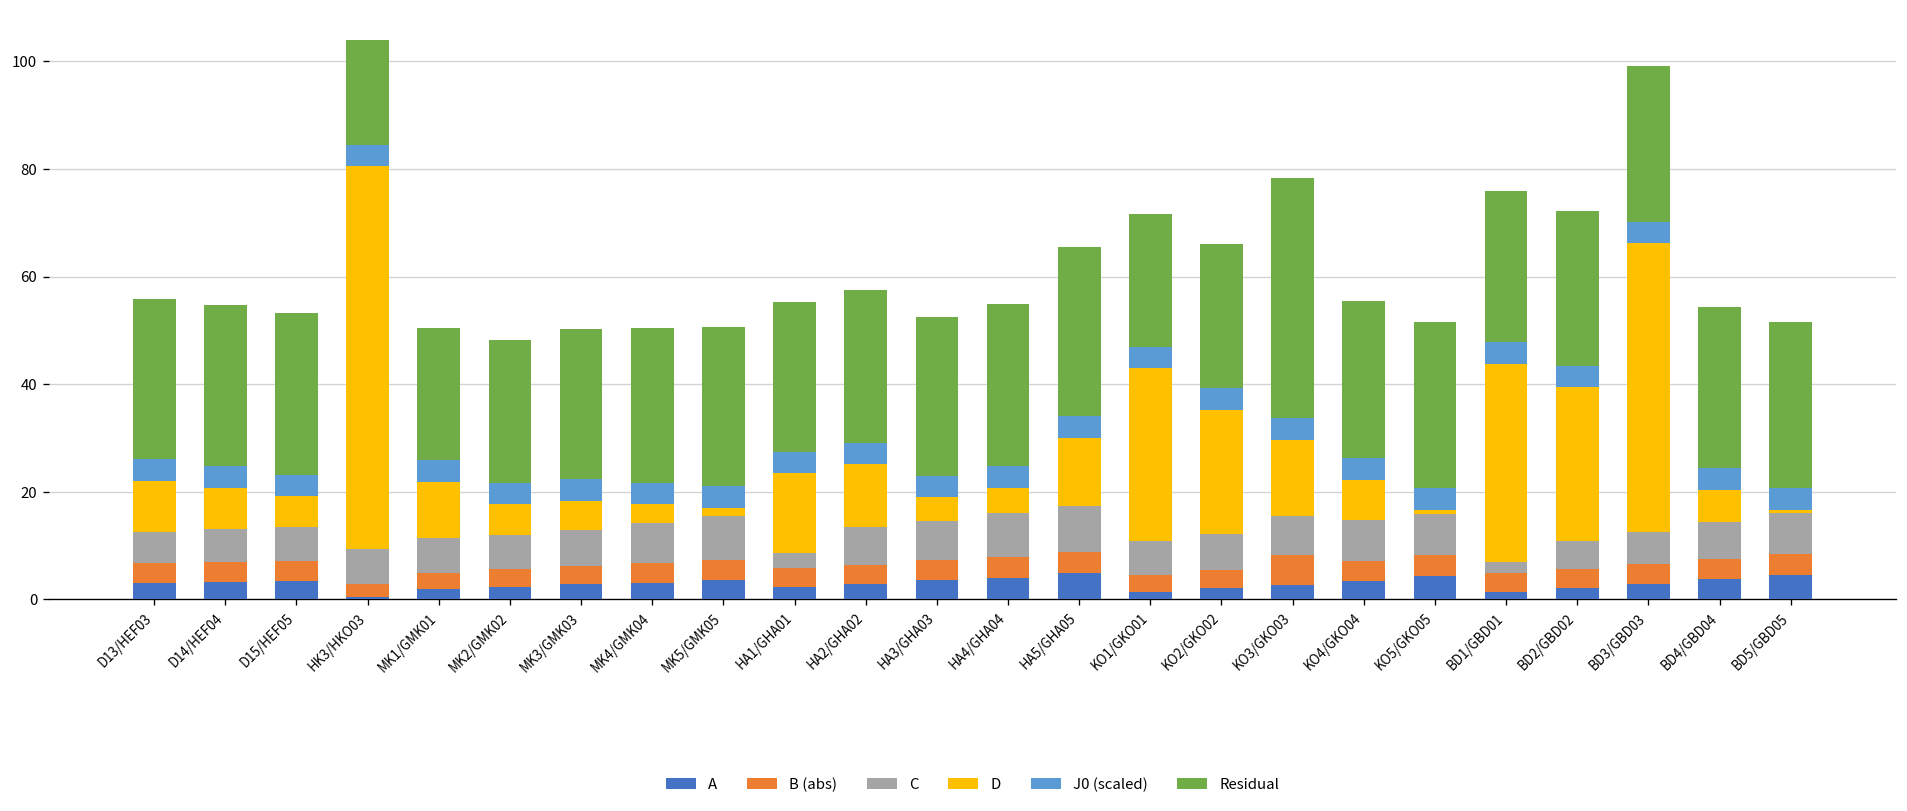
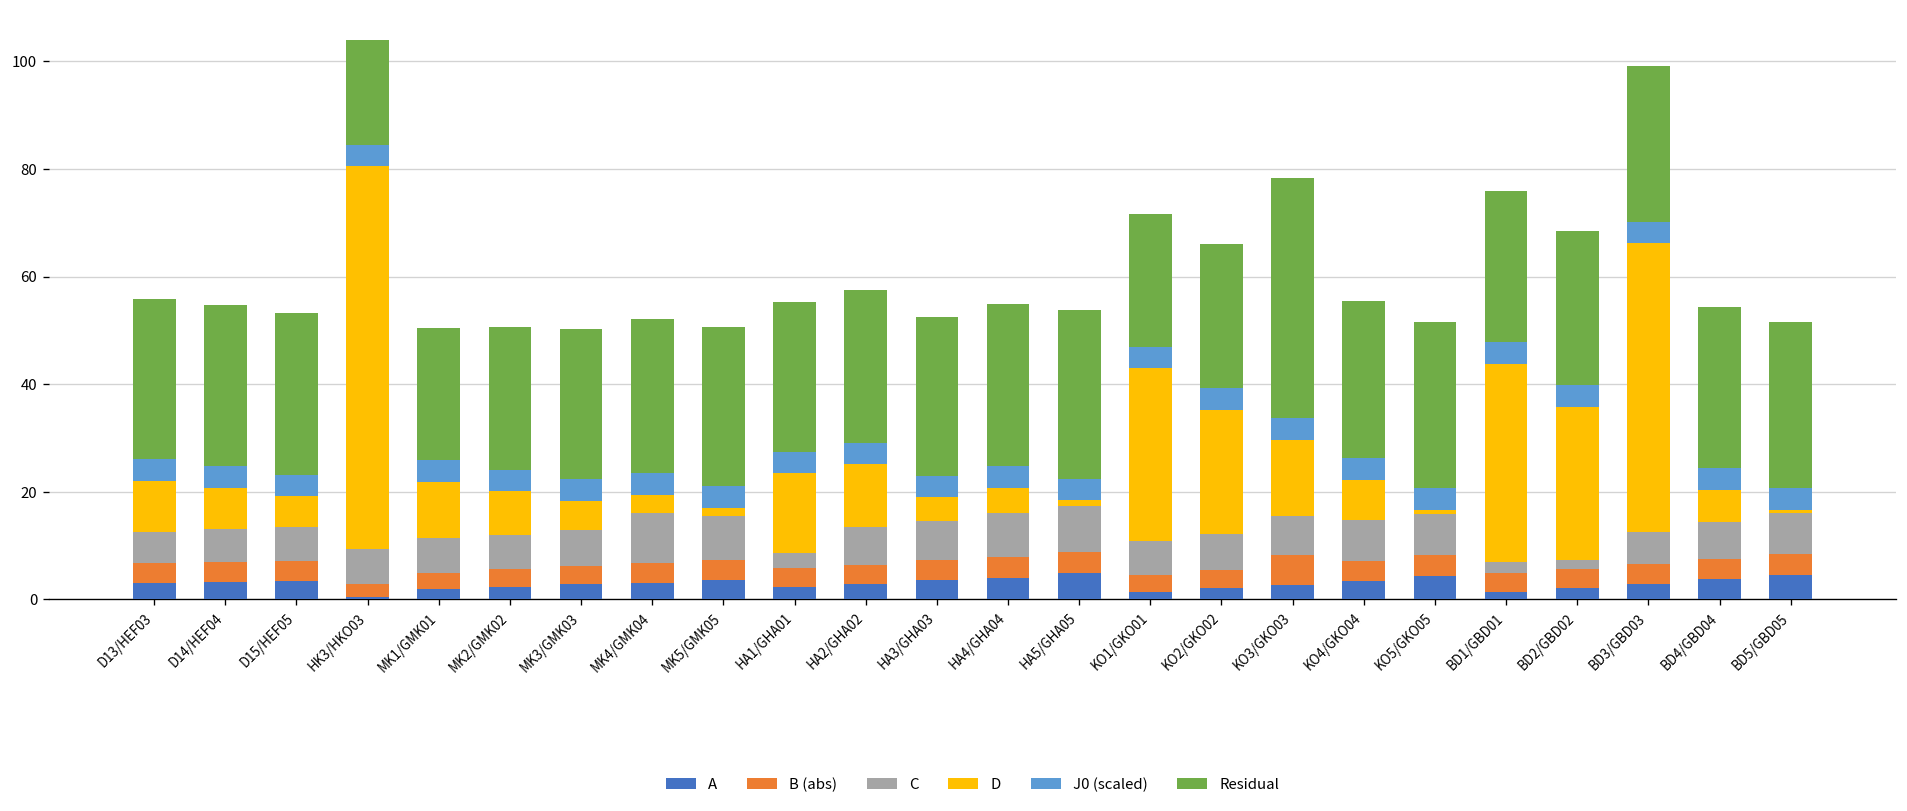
D, MK2/GMK02: 6 -> 8
C, MK4/GMK04: 8 -> 9
D, HA5/GHA05: 13 -> 1
C, BD2/GBD02: 5 -> 2
